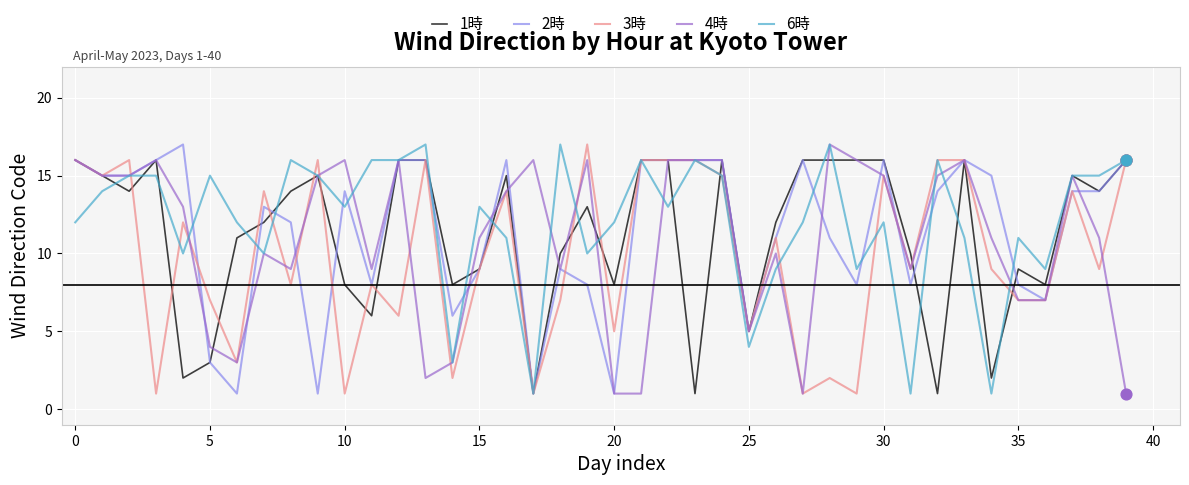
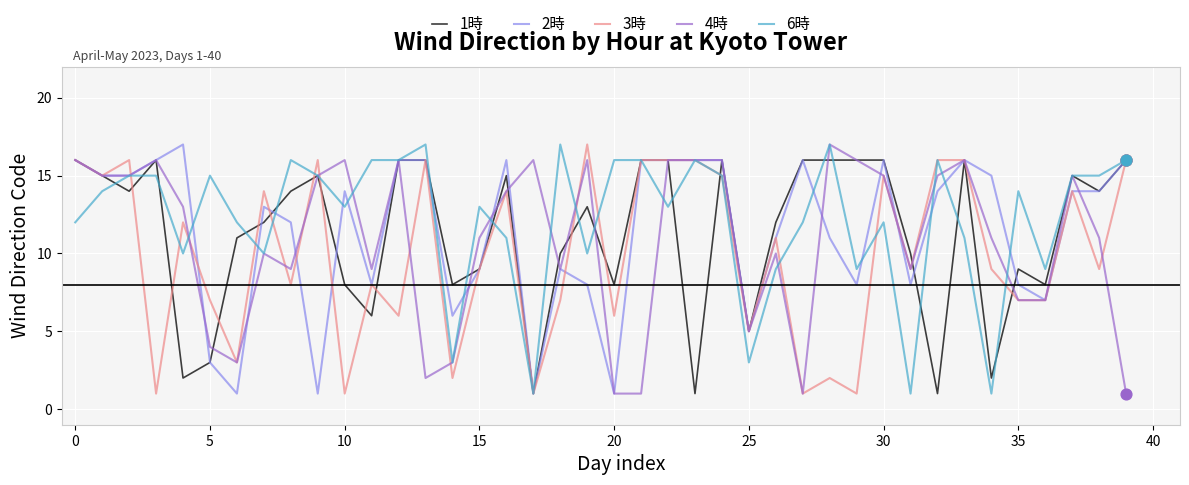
3時, 20: 5 -> 6
6時, 20: 12 -> 16
6時, 25: 4 -> 3
6時, 35: 11 -> 14
